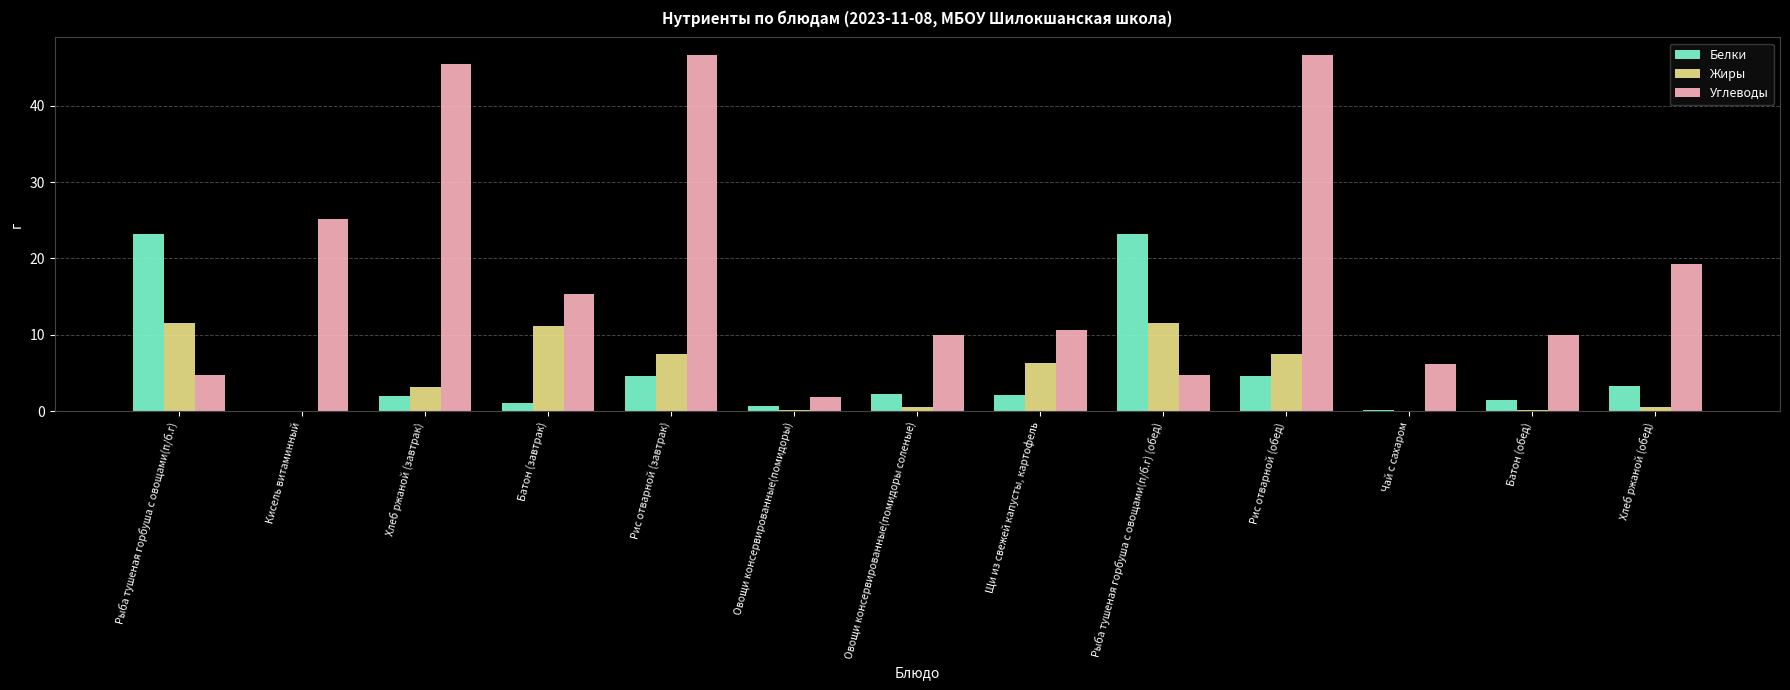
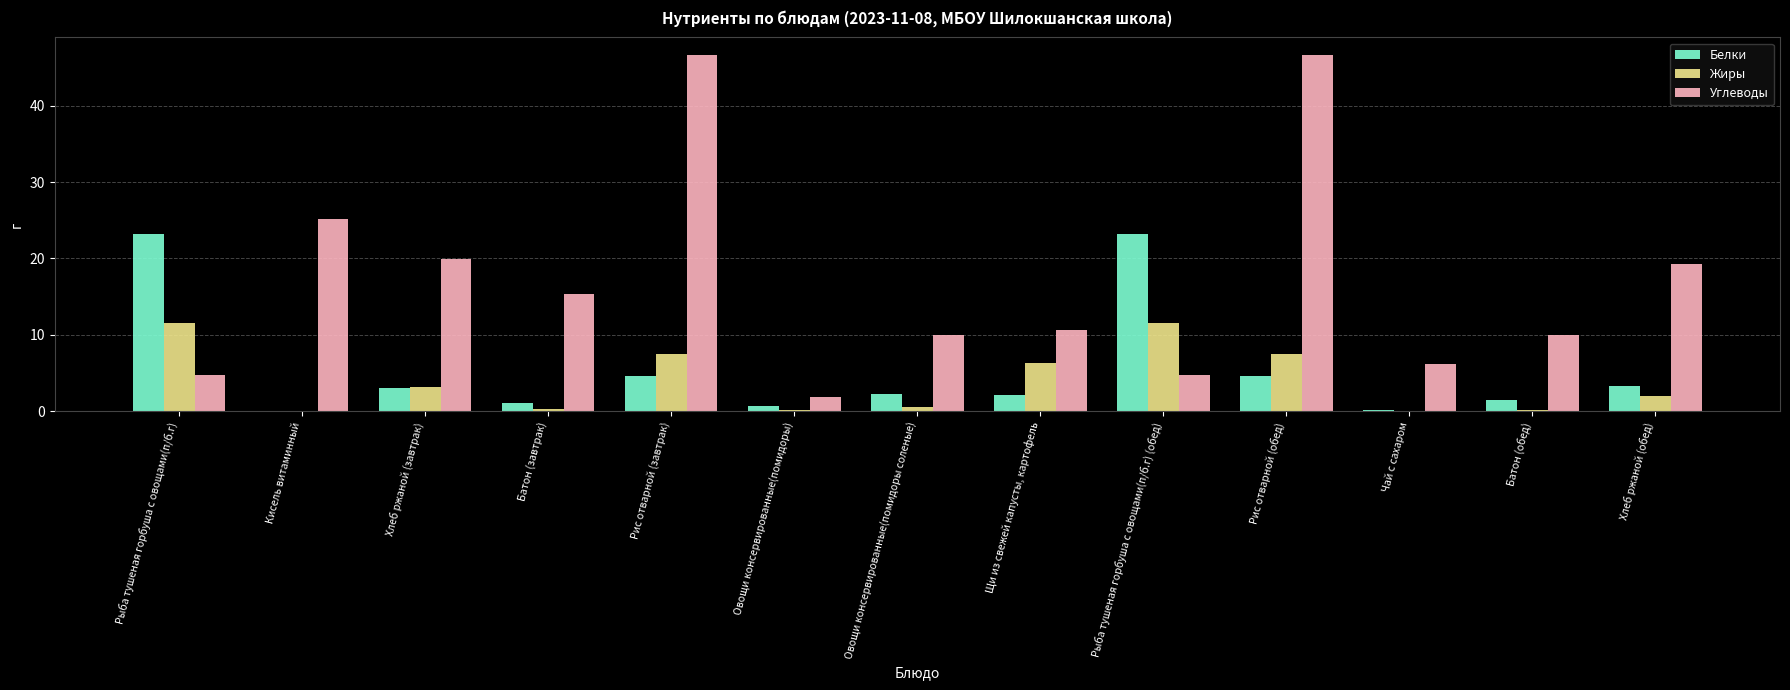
Белки, Хлеб ржаной (завтрак): 2 -> 3
Углеводы, Хлеб ржаной (завтрак): 45 -> 20
Жиры, Батон (завтрак): 11 -> 0
Жиры, Хлеб ржаной (обед): 1 -> 2
